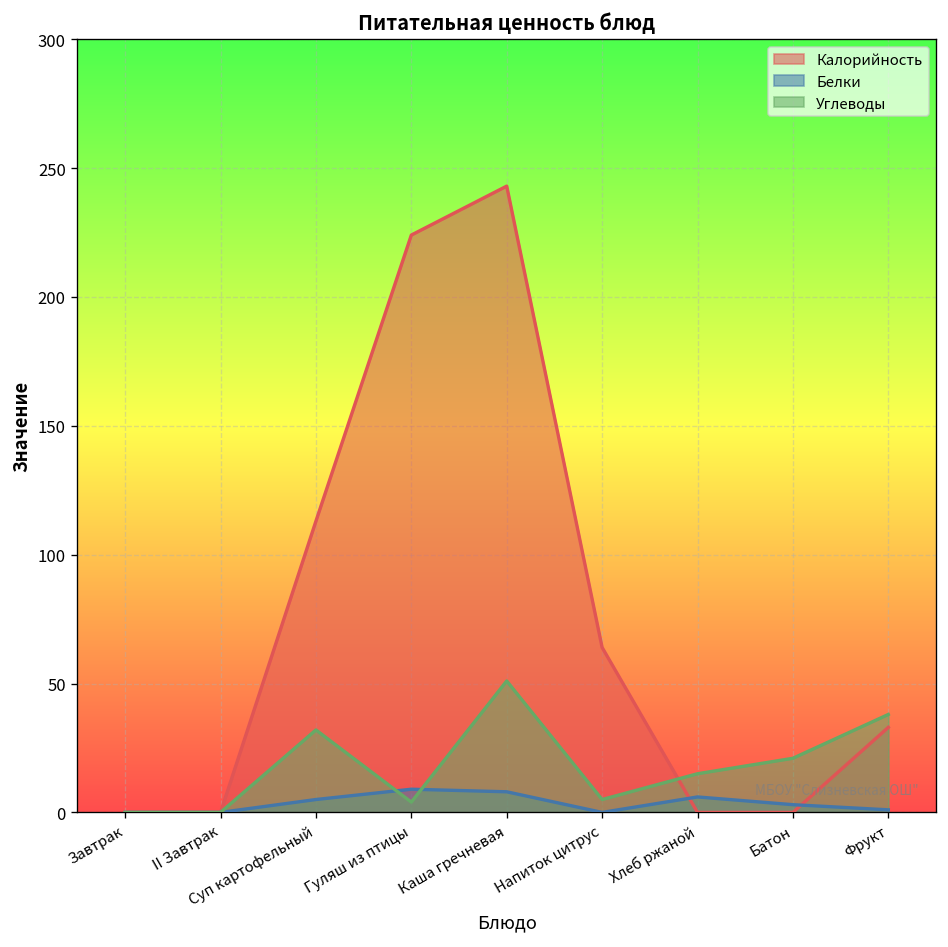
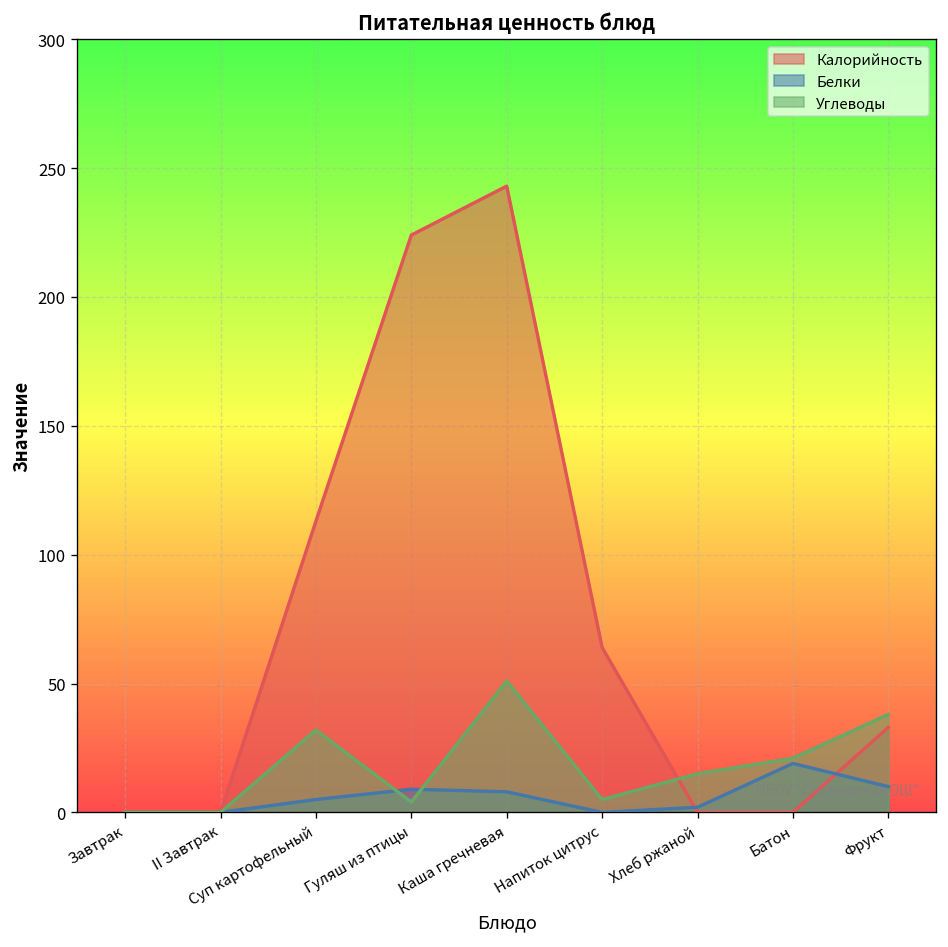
Белки, Хлеб ржаной: 6 -> 2
Белки, Батон: 3 -> 19
Белки, Фрукт: 1 -> 10
